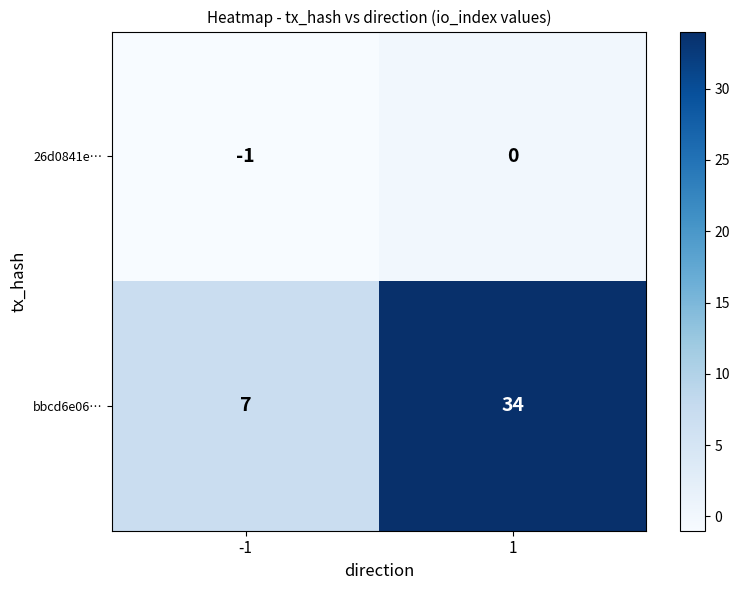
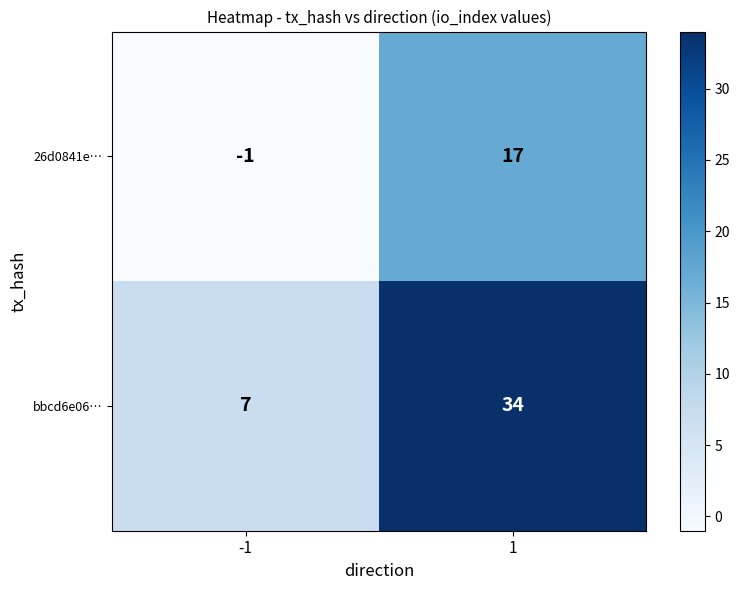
26d0841e…, 1: 0 -> 17
